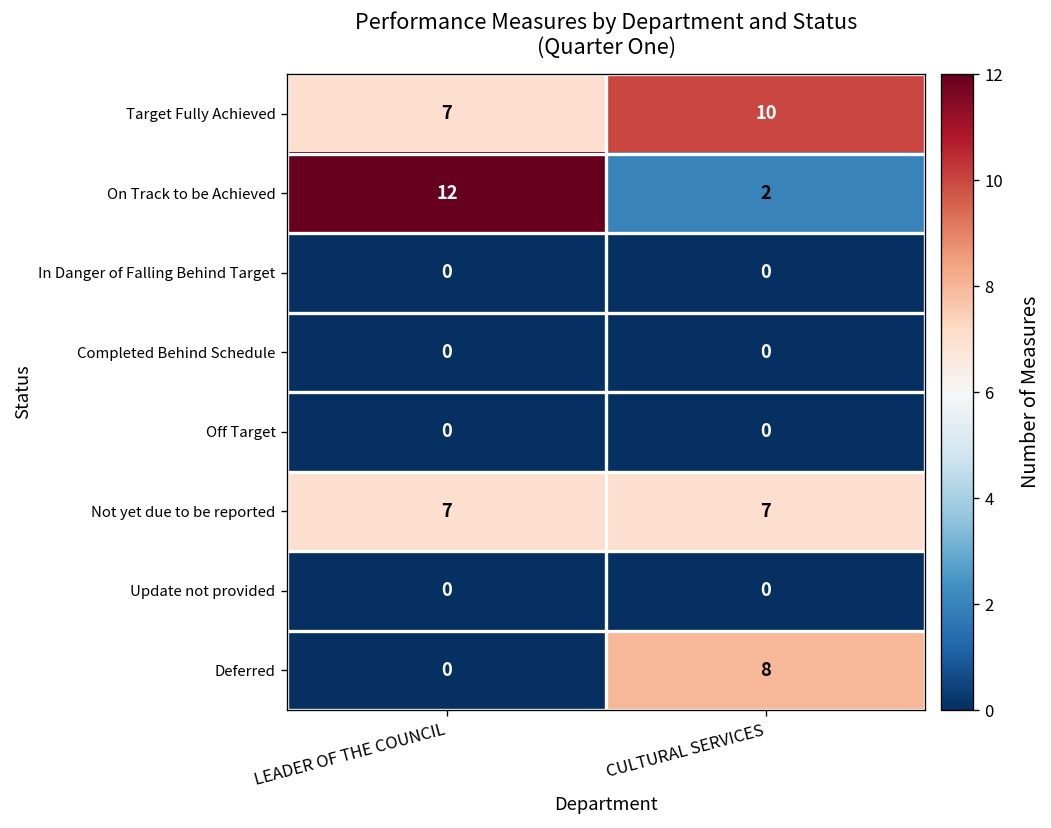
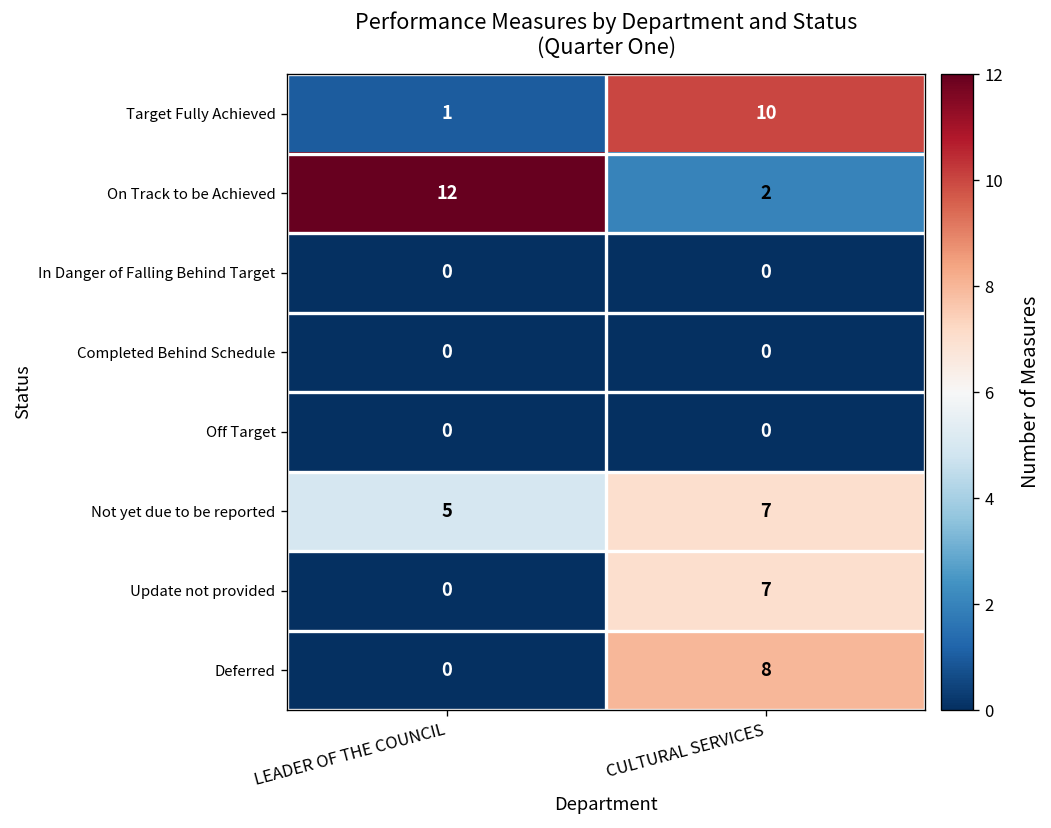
Target Fully Achieved, LEADER OF THE COUNCIL: 7 -> 1
Not yet due to be reported, LEADER OF THE COUNCIL: 7 -> 5
Update not provided, CULTURAL SERVICES: 0 -> 7
